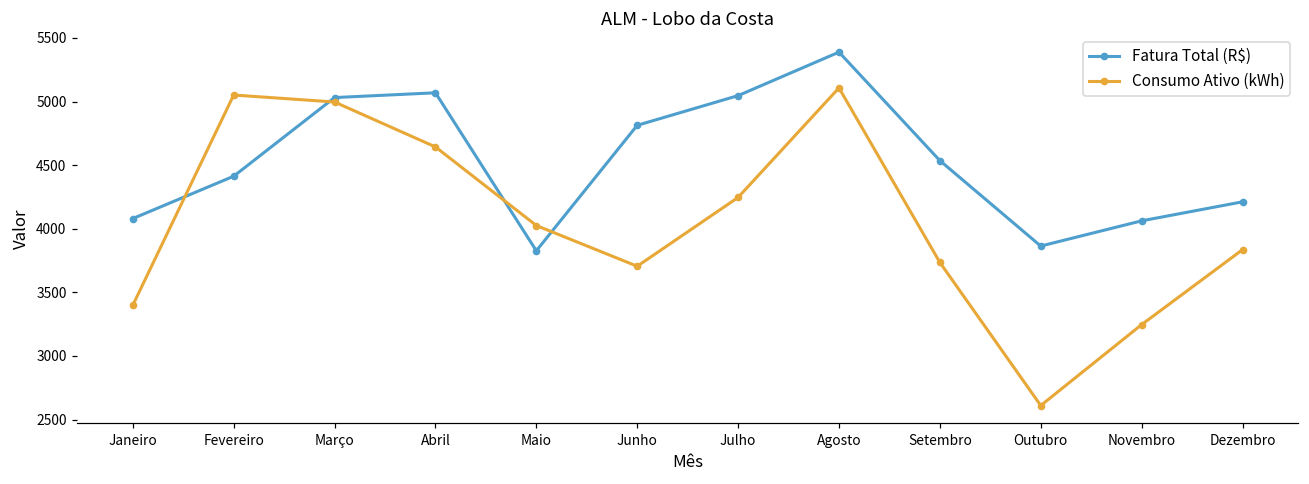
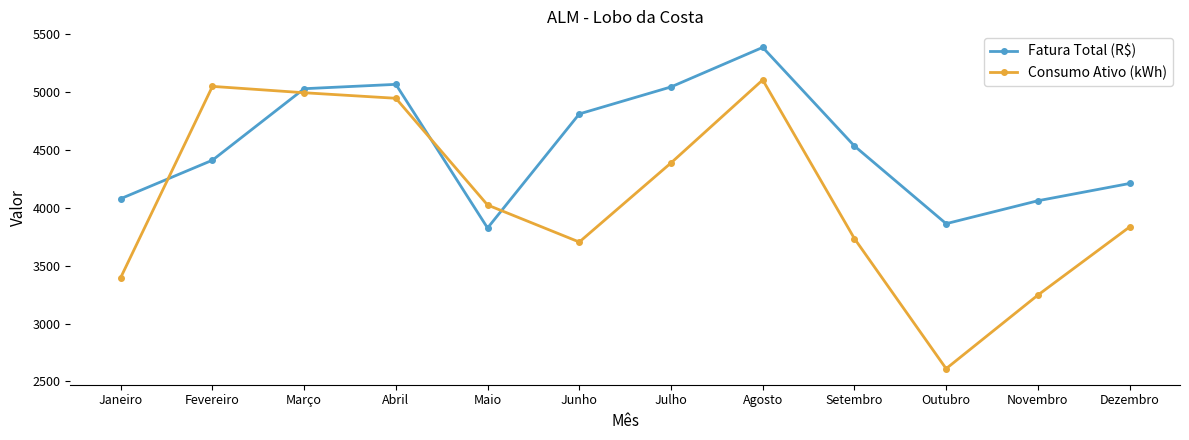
Consumo Ativo (kWh), Abril: 4640 -> 4950
Consumo Ativo (kWh), Julho: 4250 -> 4390
